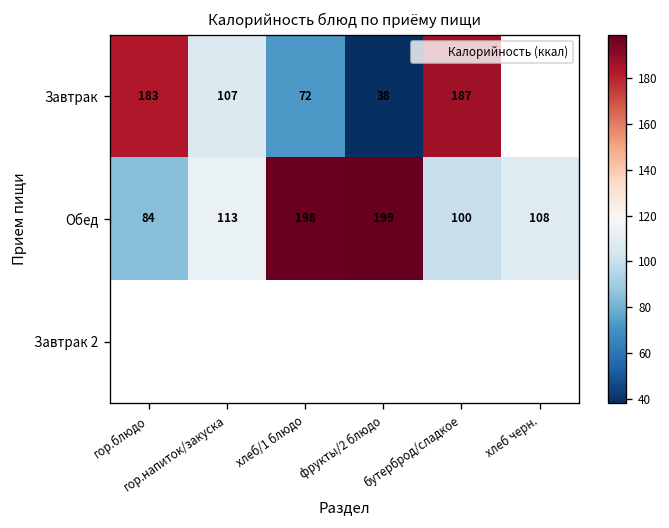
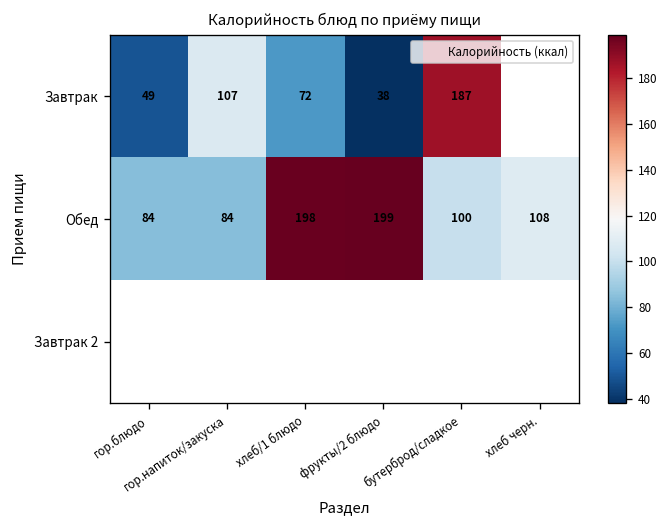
Завтрак, гор.блюдо: 183 -> 49
Обед, гор.напиток/закуска: 113 -> 84
